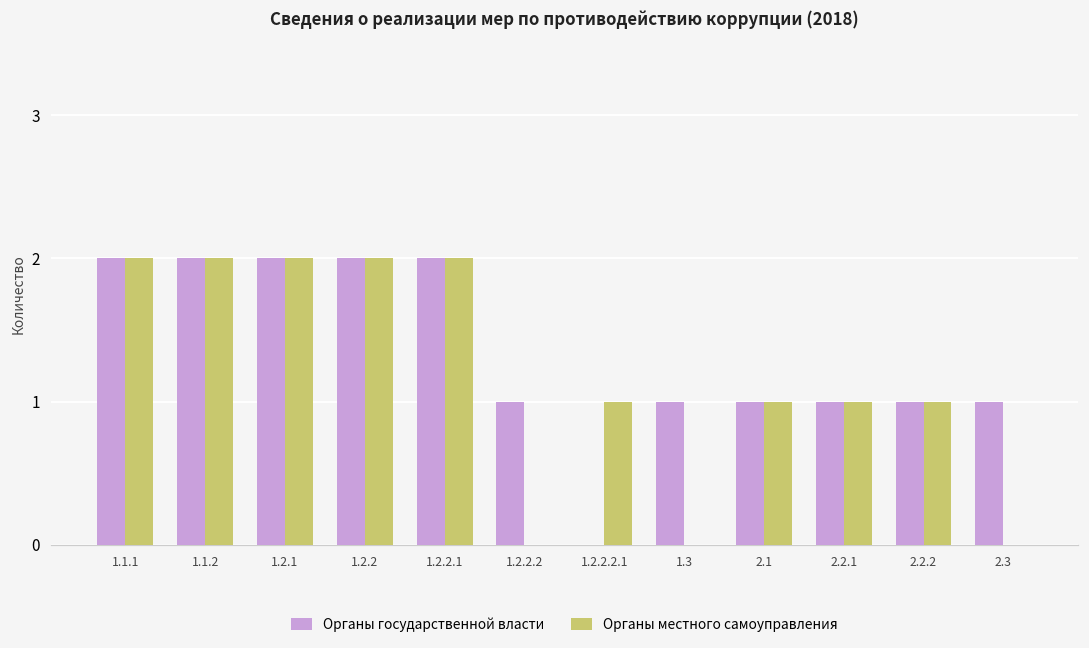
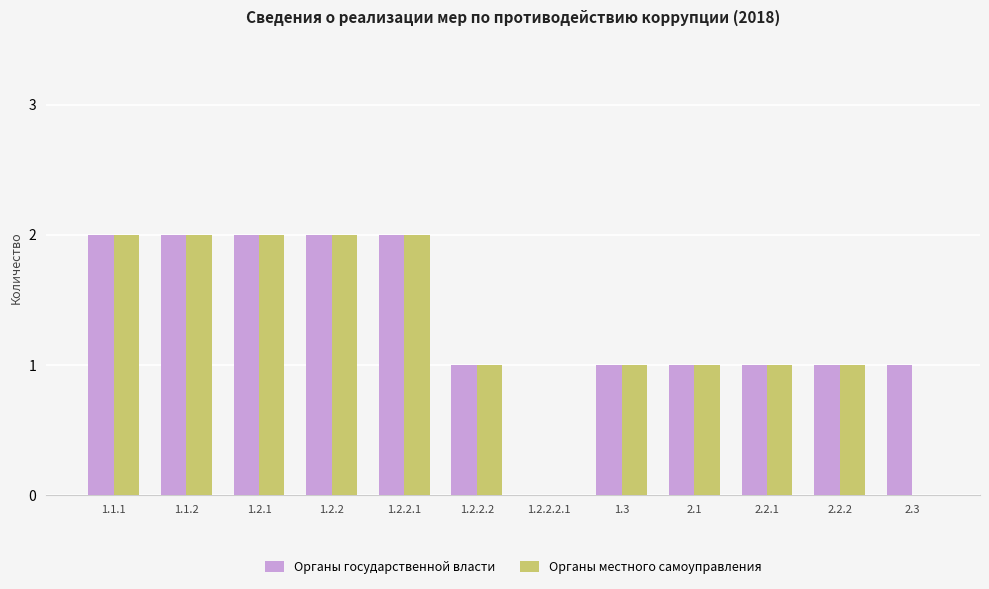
Органы местного самоуправления, 1.2.2.2: 0 -> 1
Органы местного самоуправления, 1.2.2.2.1: 1 -> 0
Органы местного самоуправления, 1.3: 0 -> 1
